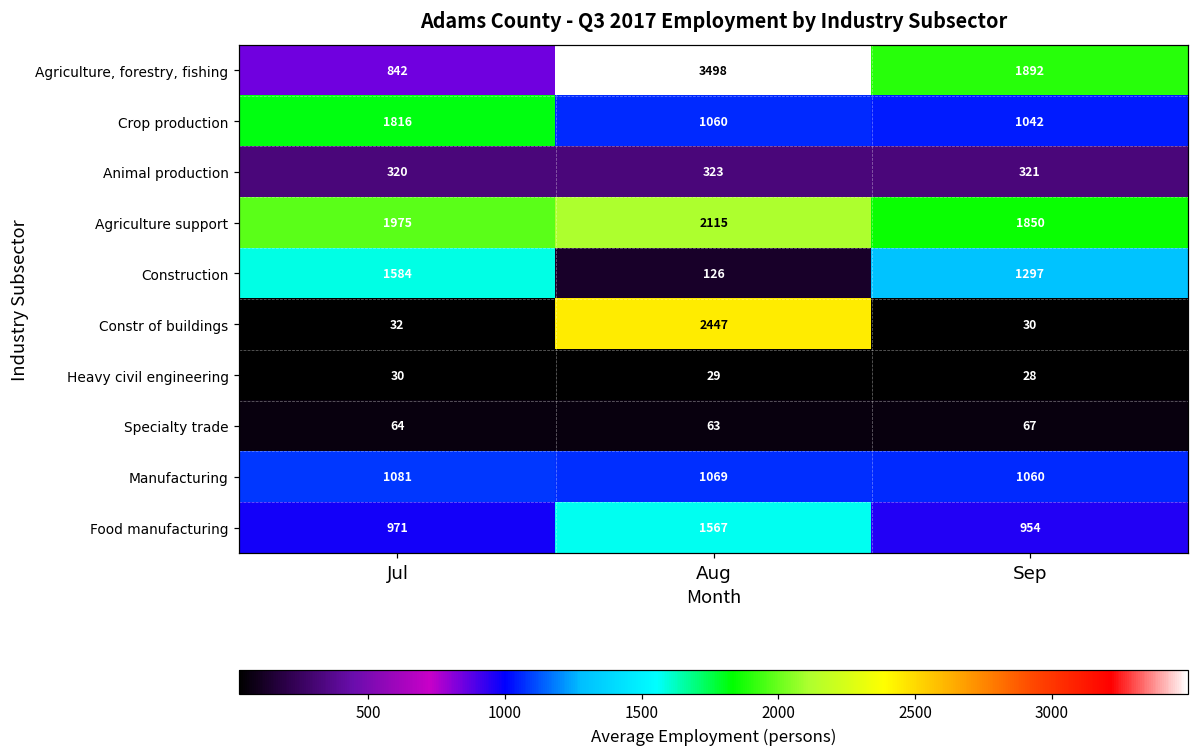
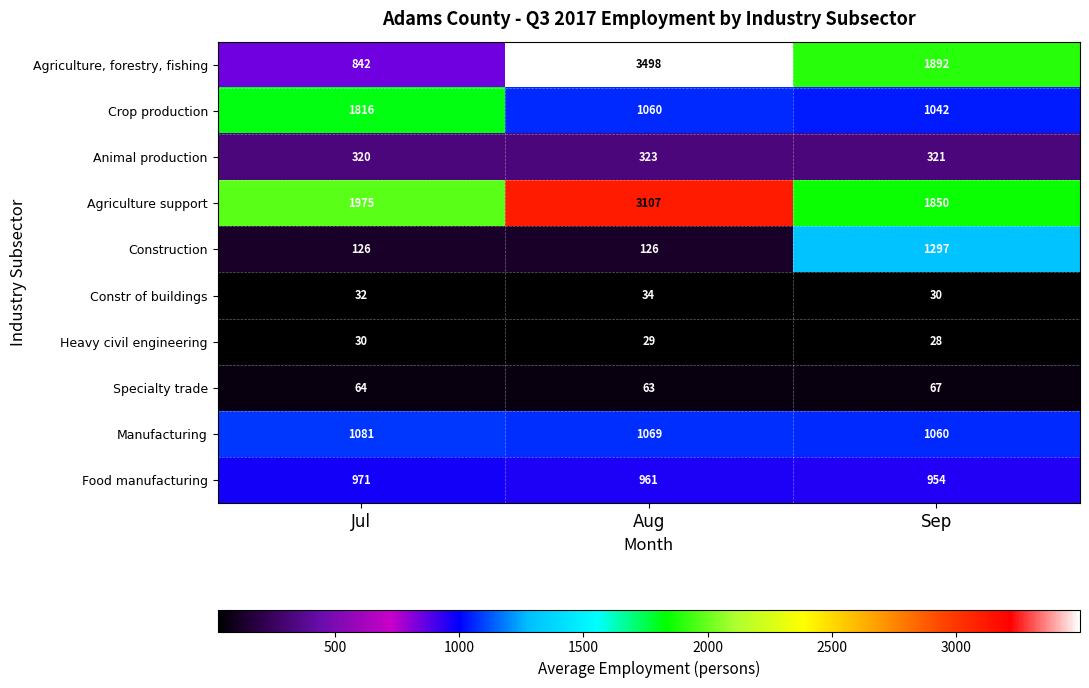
Agriculture support, Aug: 2115 -> 3107
Construction, Jul: 1584 -> 126
Constr of buildings, Aug: 2447 -> 34
Food manufacturing, Aug: 1567 -> 961
